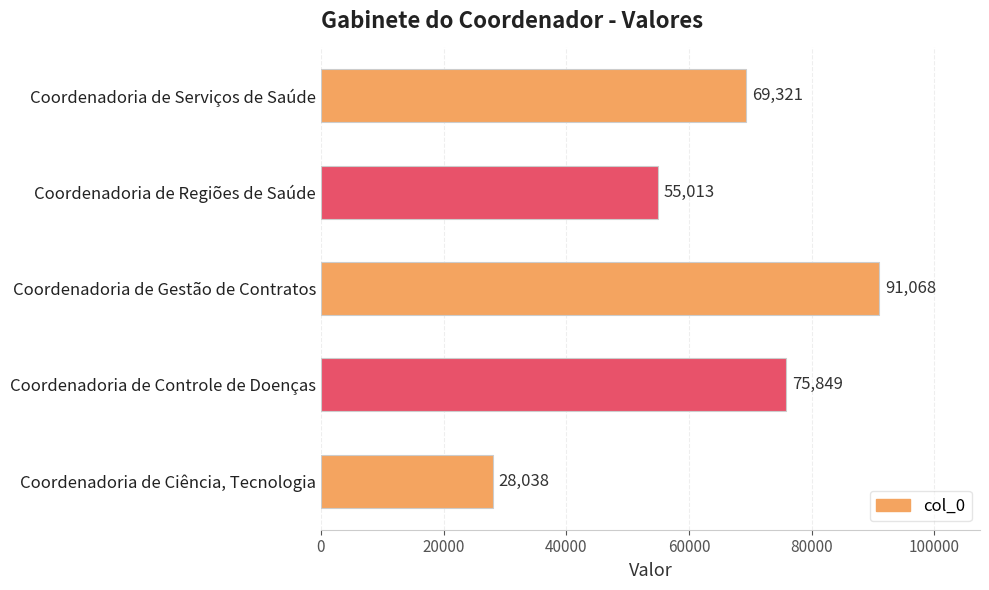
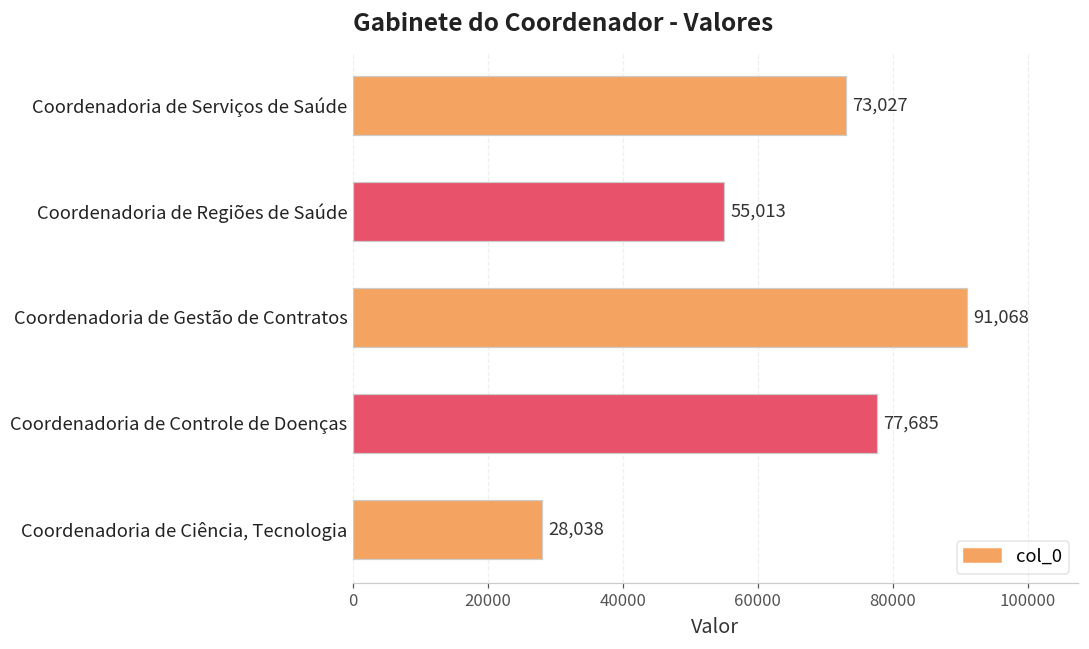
Coordenadoria de Serviços de Saúde: 69,321 -> 73,027
Coordenadoria de Controle de Doenças: 75,849 -> 77,685
